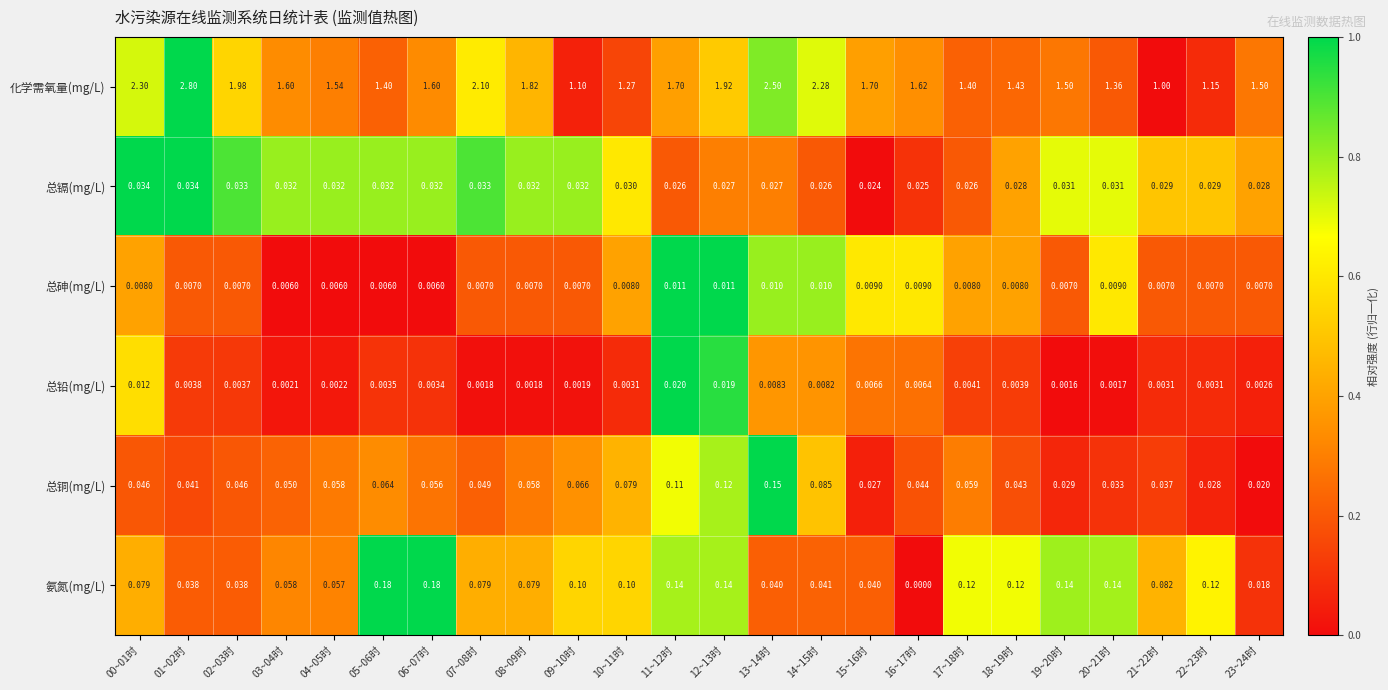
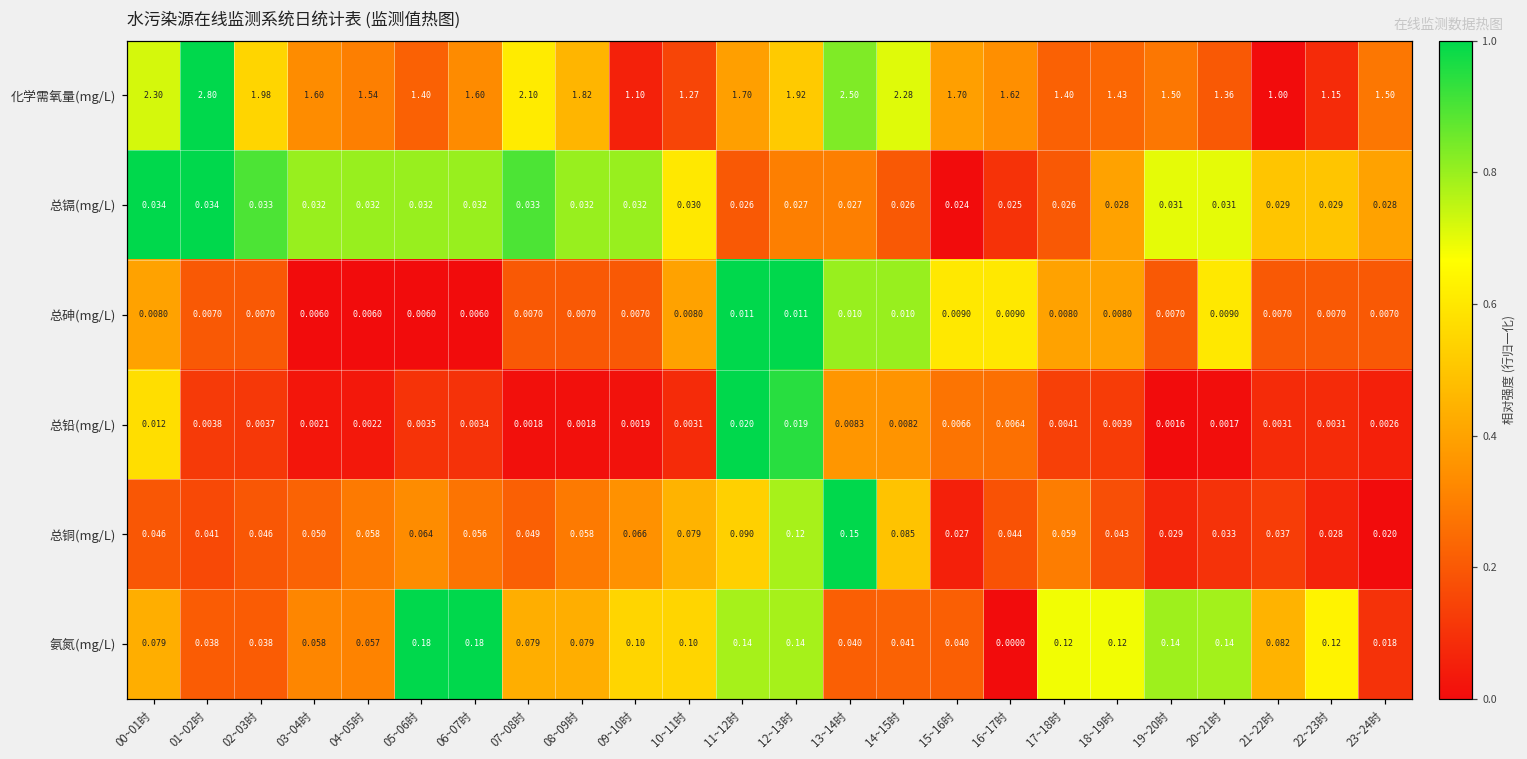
总铜(mg/L), 11~12时: 0.11 -> 0.090
